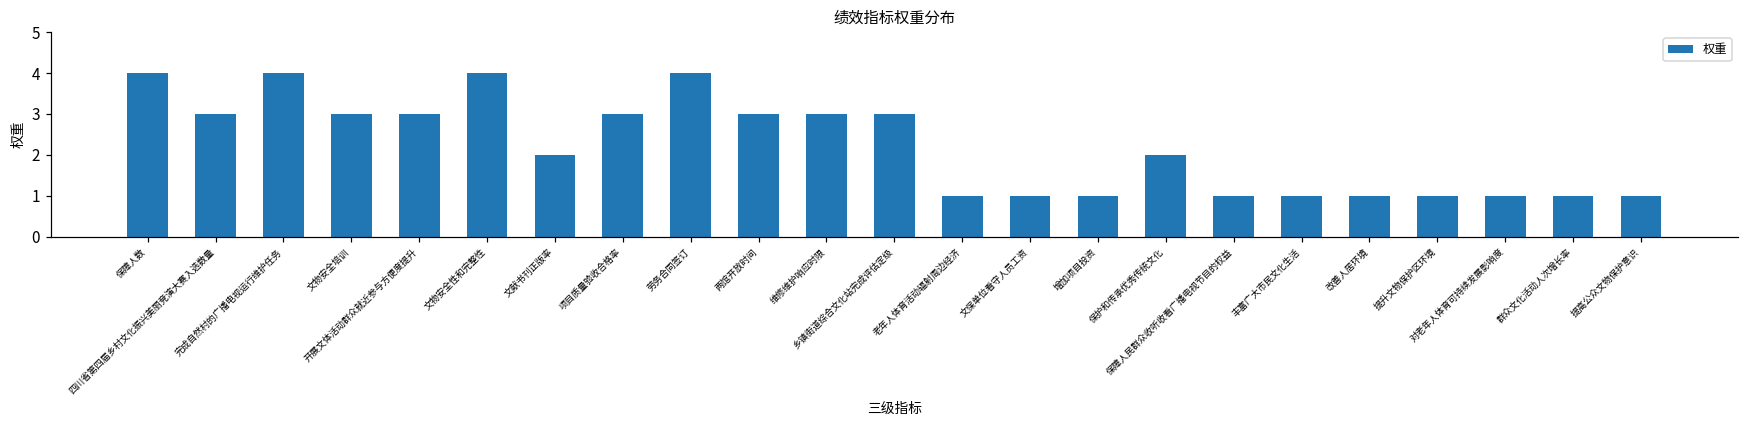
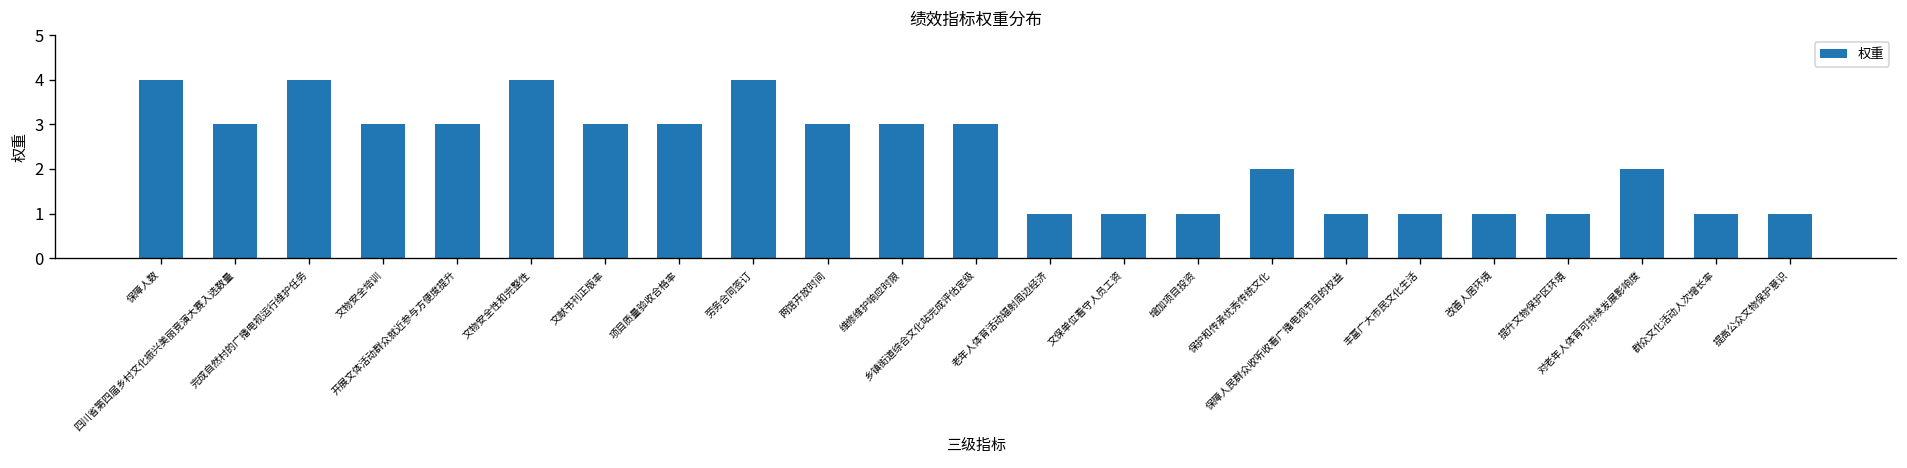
文献书刊正版率: 2 -> 3
对老年人体育可持续发展影响度: 1 -> 2
